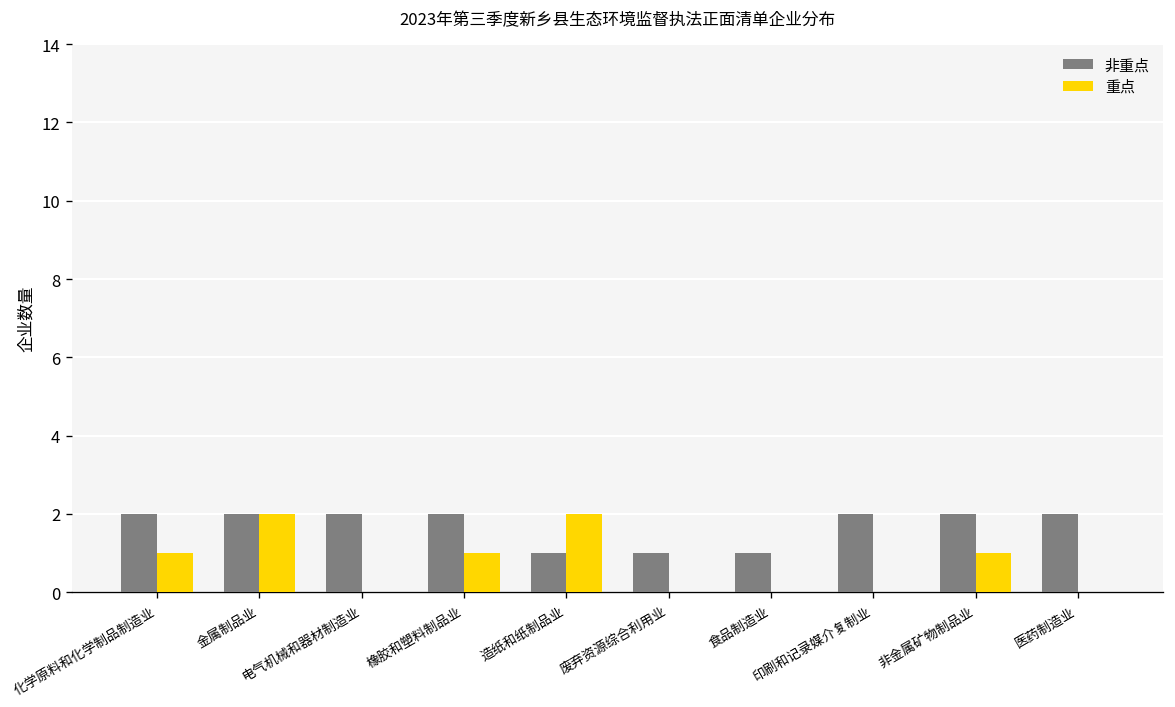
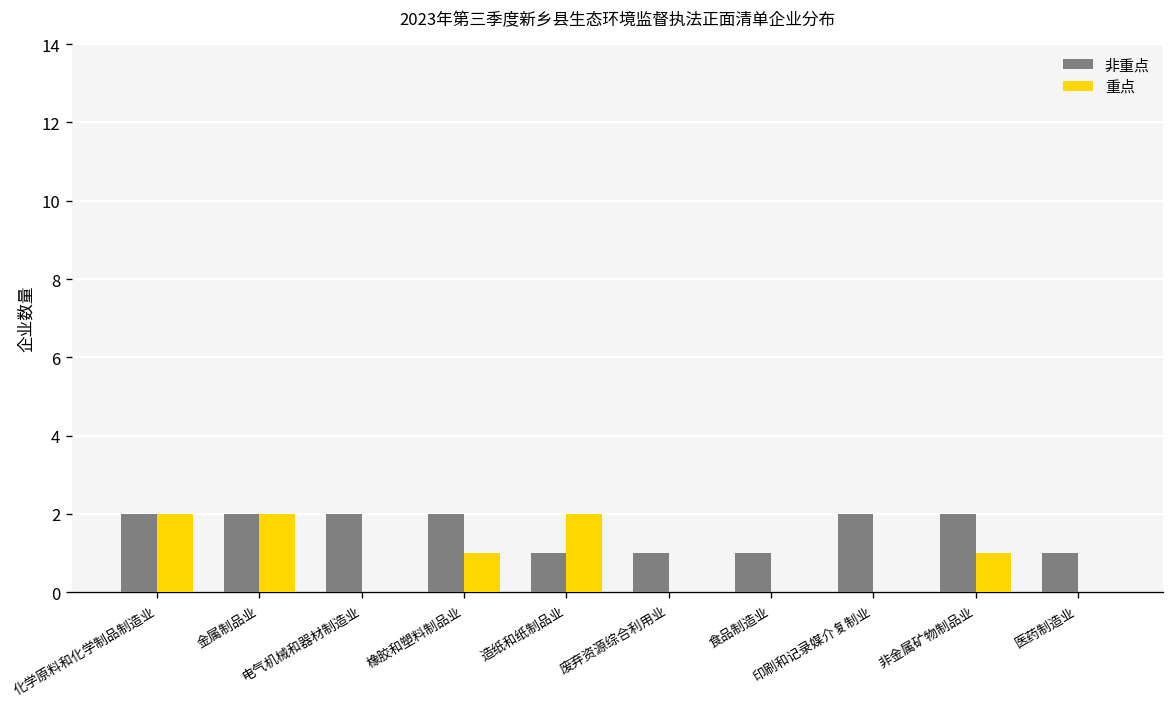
重点, 化学原料和化学制品制造业: 1 -> 2
非重点, 医药制造业: 2 -> 1
